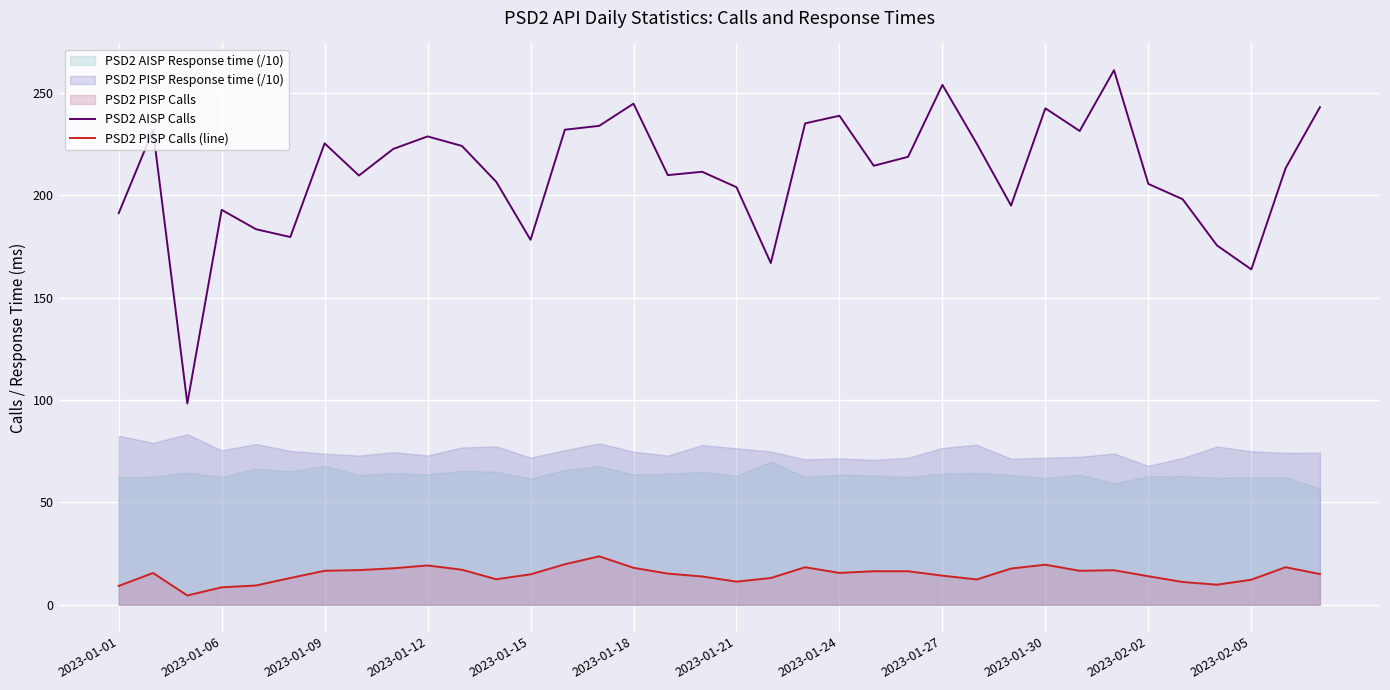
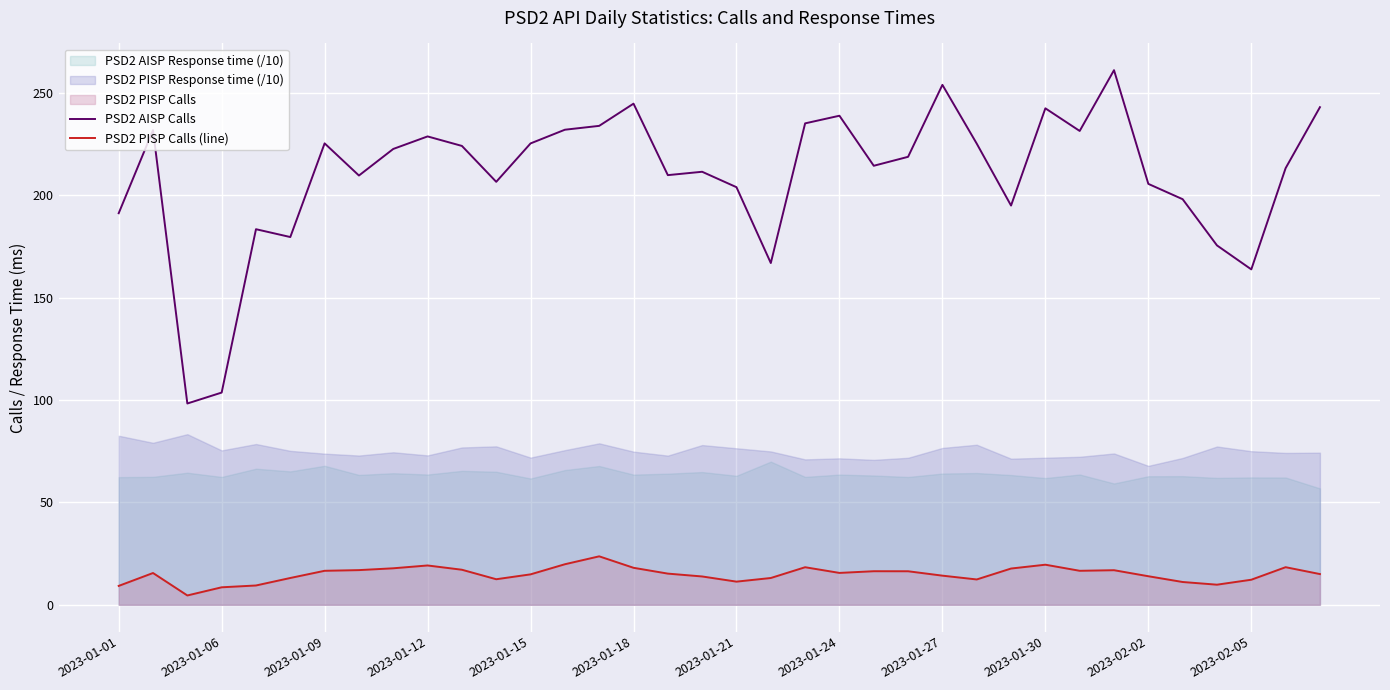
PSD2 AISP Calls, 2023-01-06: 193 -> 104
PSD2 AISP Calls, 2023-01-15: 178 -> 225
